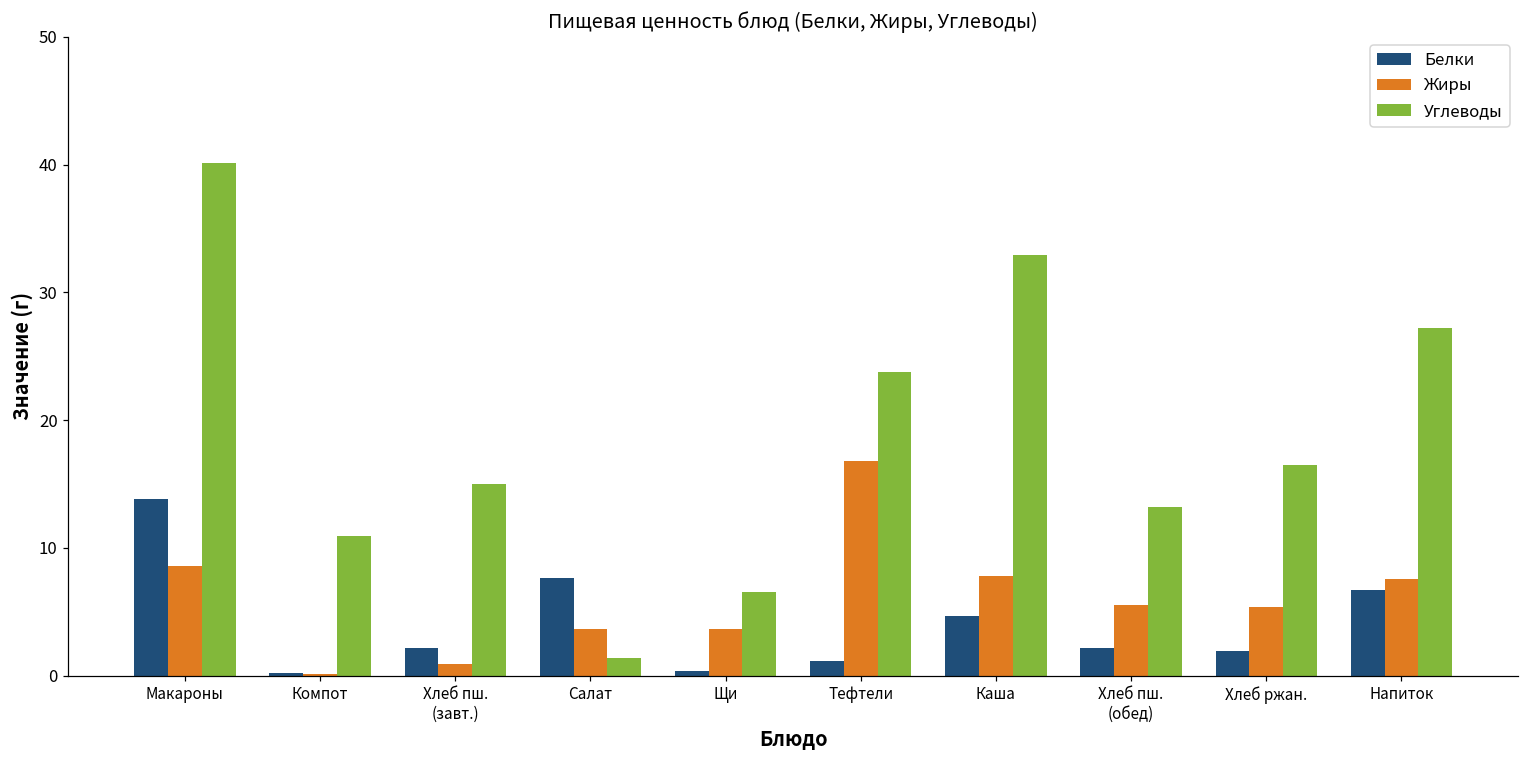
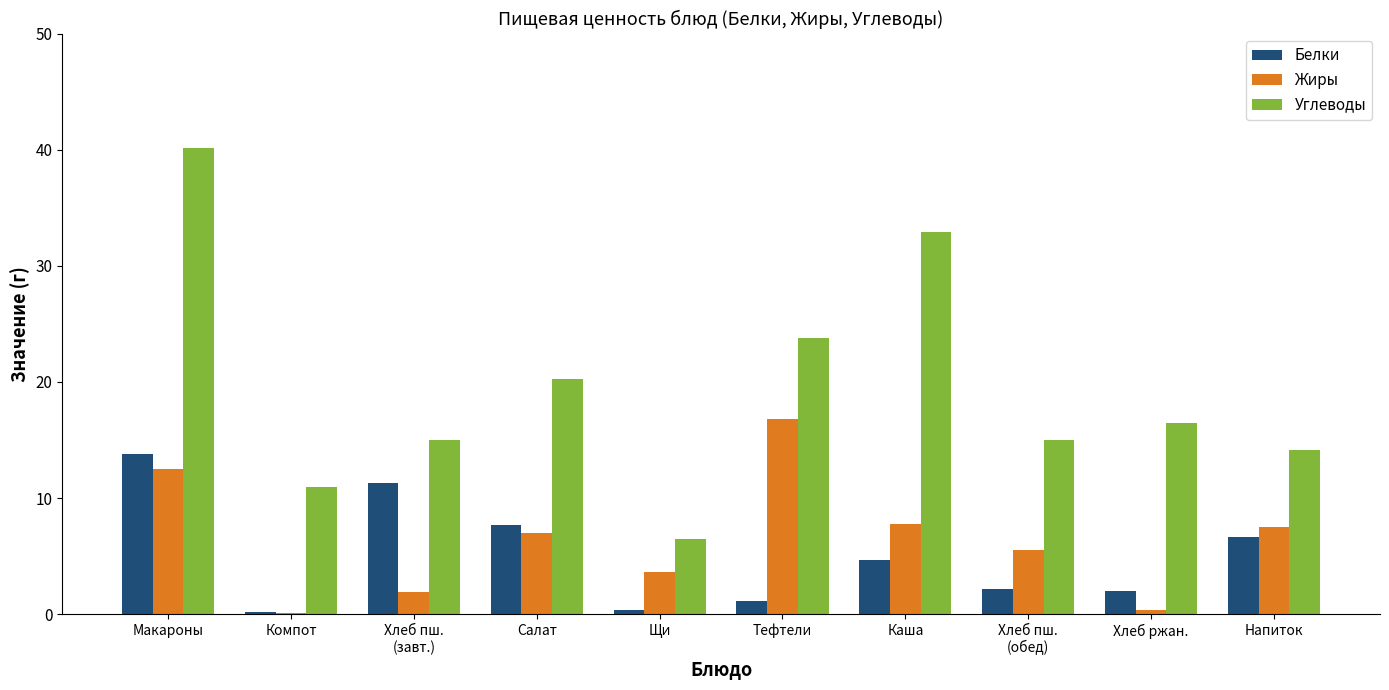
Жиры, Макароны: 8.6 -> 12.5
Белки, Хлеб пш. (завт.): 2.2 -> 11.3
Жиры, Хлеб пш. (завт.): 0.9 -> 1.9
Жиры, Салат: 3.6 -> 7.0
Углеводы, Салат: 1.4 -> 20.3
Углеводы, Хлеб пш. (обед): 13.2 -> 15.0
Жиры, Хлеб ржан.: 5.4 -> 0.4
Углеводы, Напиток: 27.2 -> 14.1
